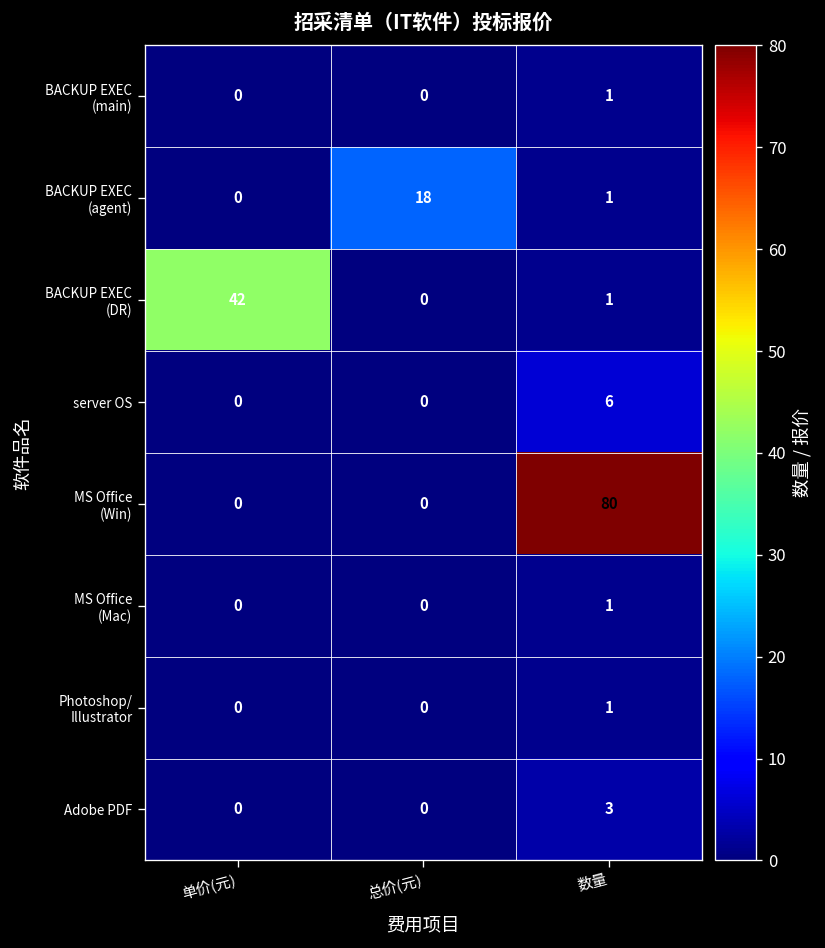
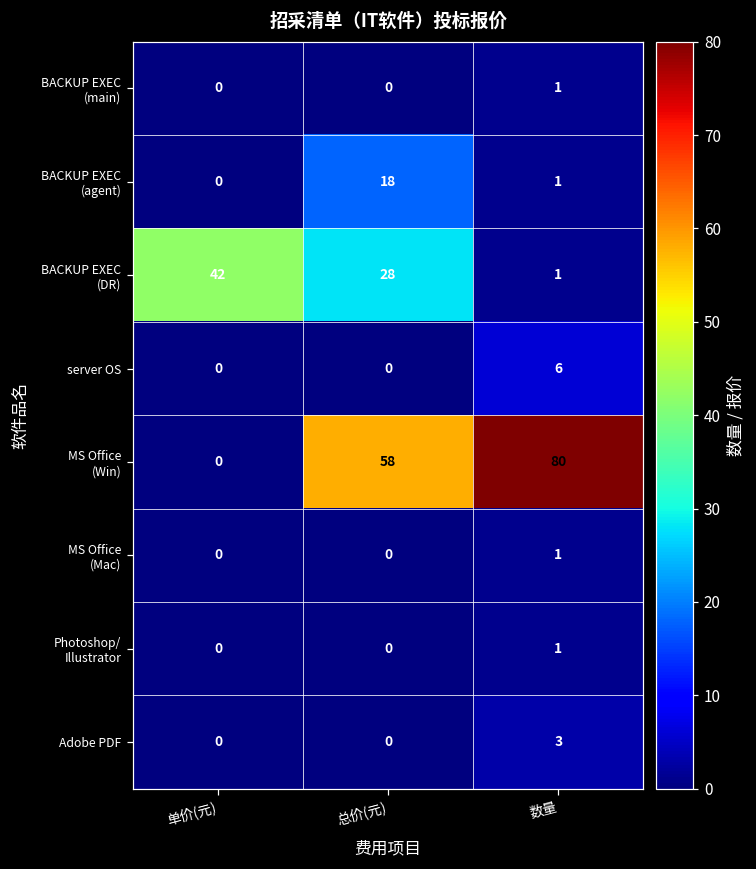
BACKUP EXEC (DR), 总价(元): 0 -> 28
MS Office (Win), 总价(元): 0 -> 58
